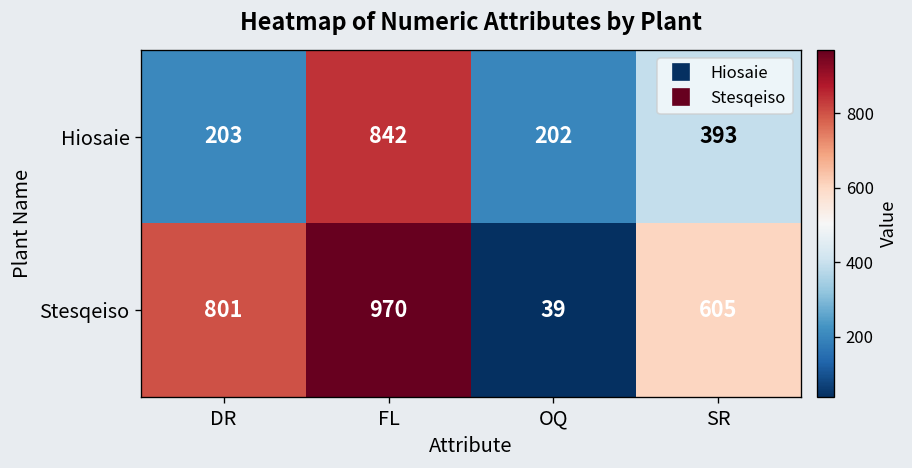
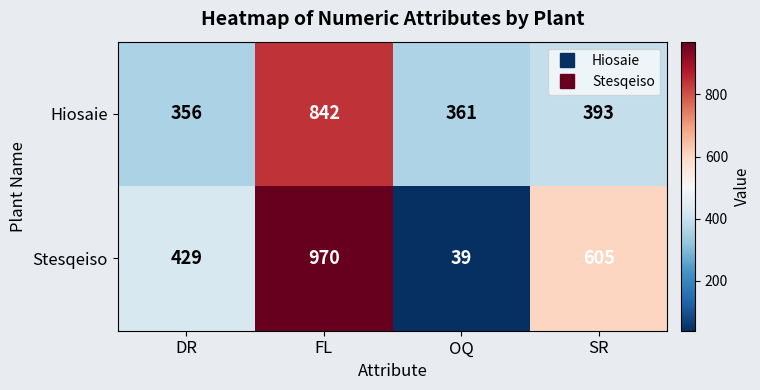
Hiosaie, DR: 203 -> 356
Hiosaie, OQ: 202 -> 361
Stesqeiso, DR: 801 -> 429
